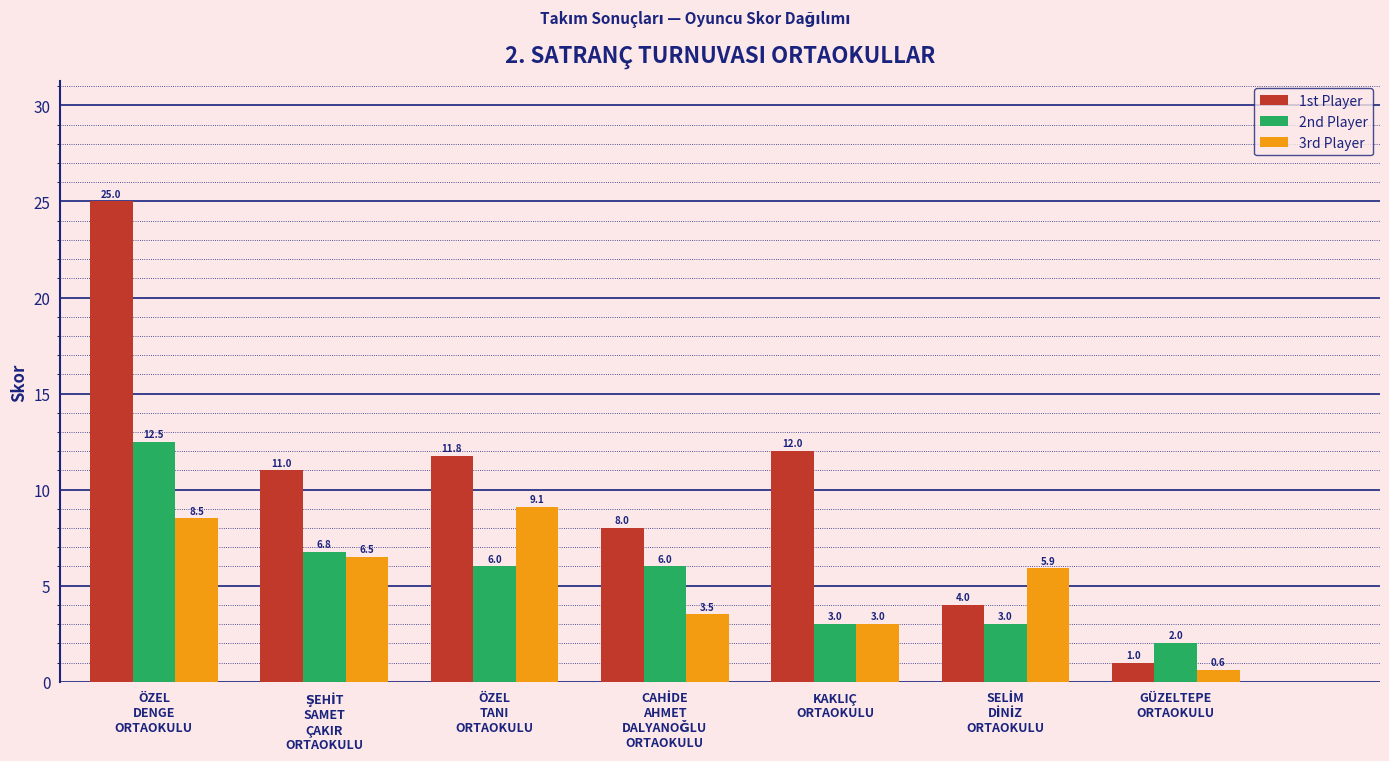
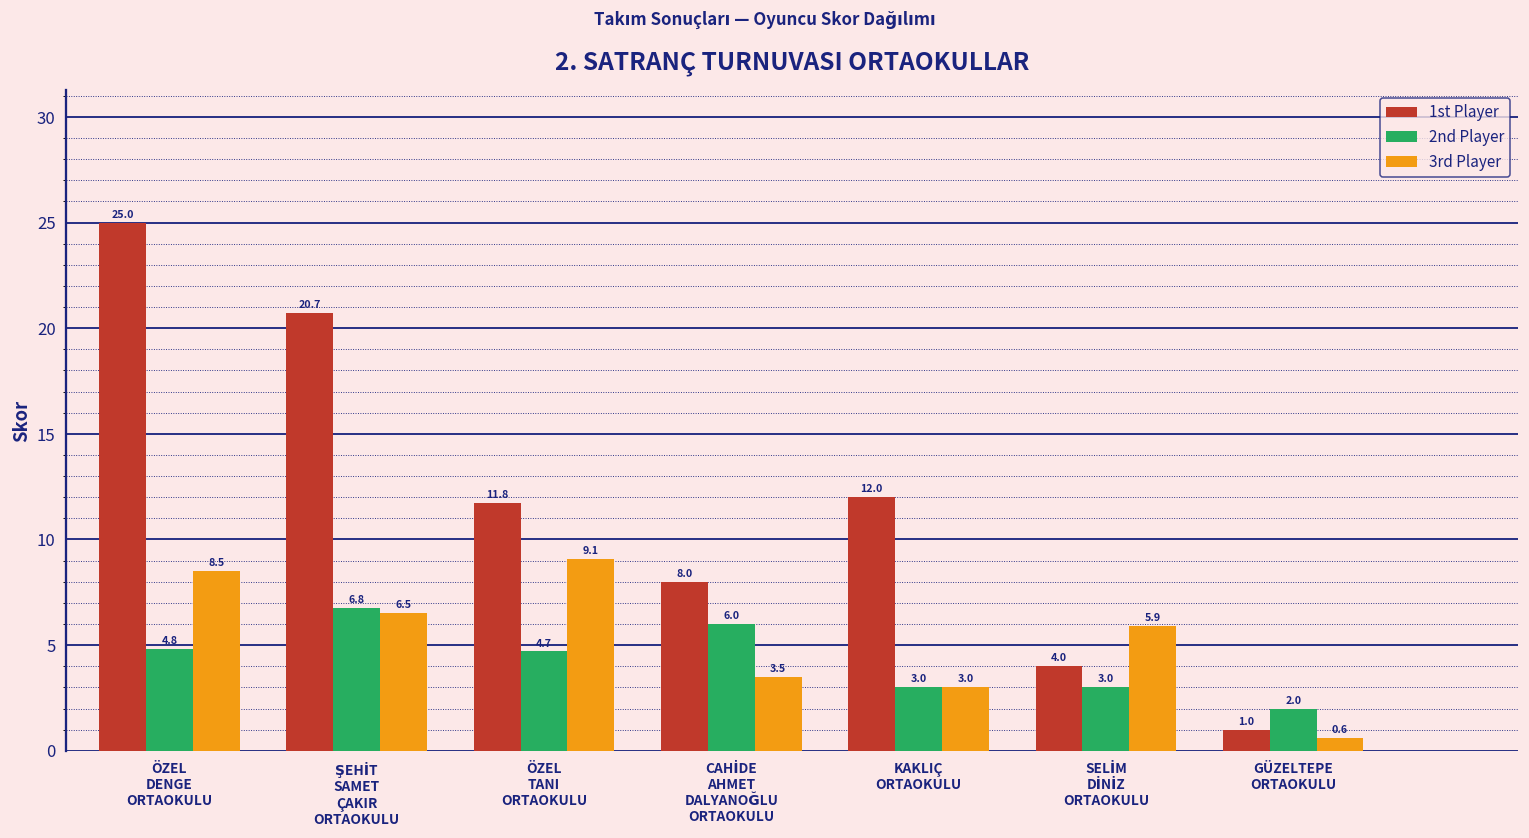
2nd Player, ÖZEL DENGE ORTAOKULU: 12.5 -> 4.8
1st Player, ŞEHİT SAMET ÇAKIR ORTAOKULU: 11.0 -> 20.7
2nd Player, ÖZEL TANI ORTAOKULU: 6.0 -> 4.7
